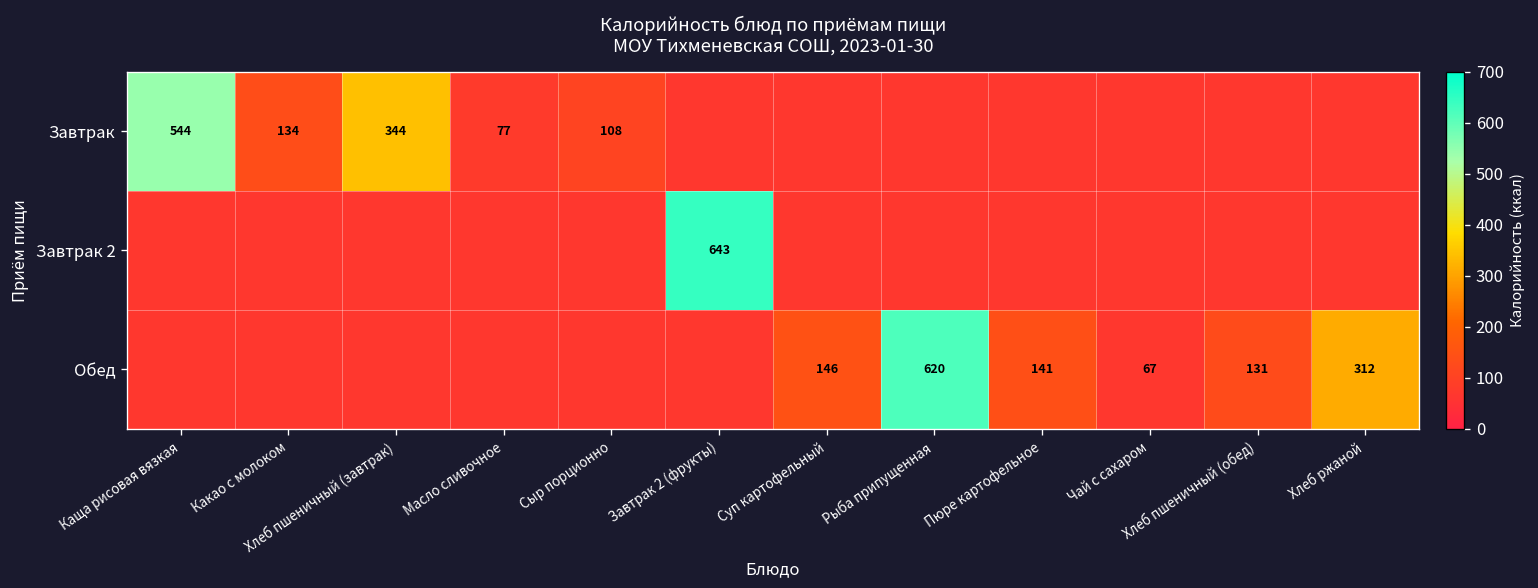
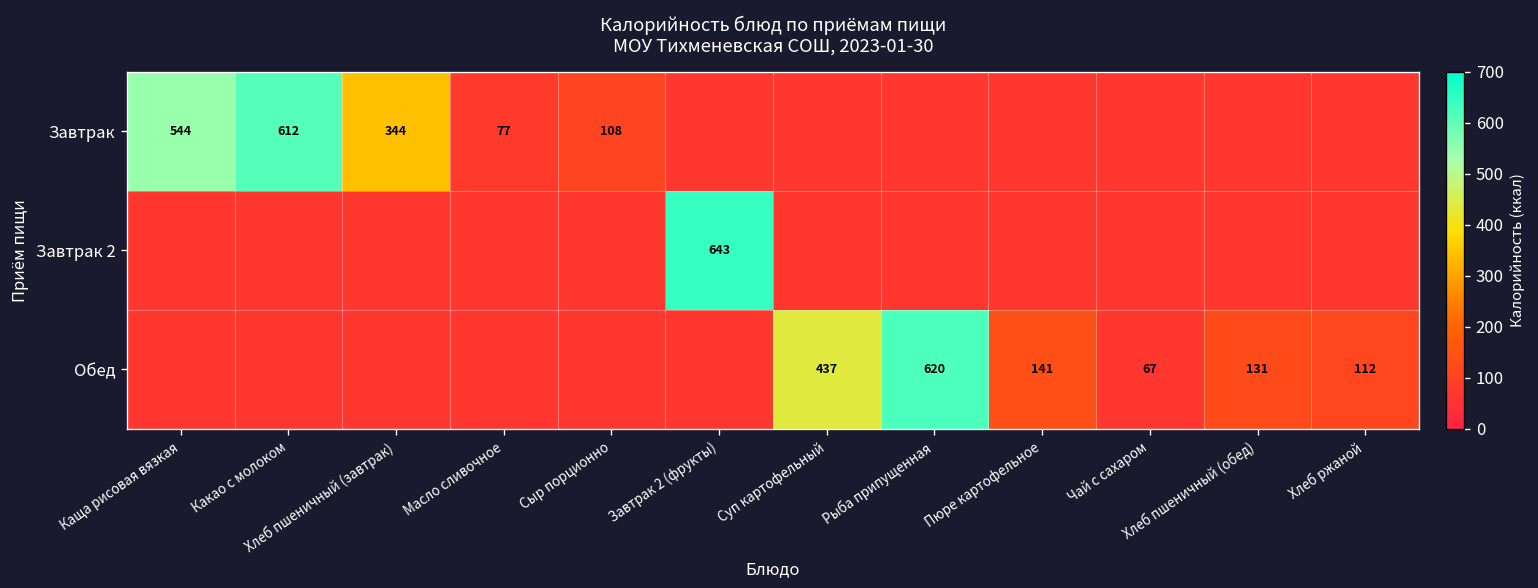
Завтрак, Какао с молоком: 134 -> 612
Обед, Суп картофельный: 146 -> 437
Обед, Хлеб ржаной: 312 -> 112
